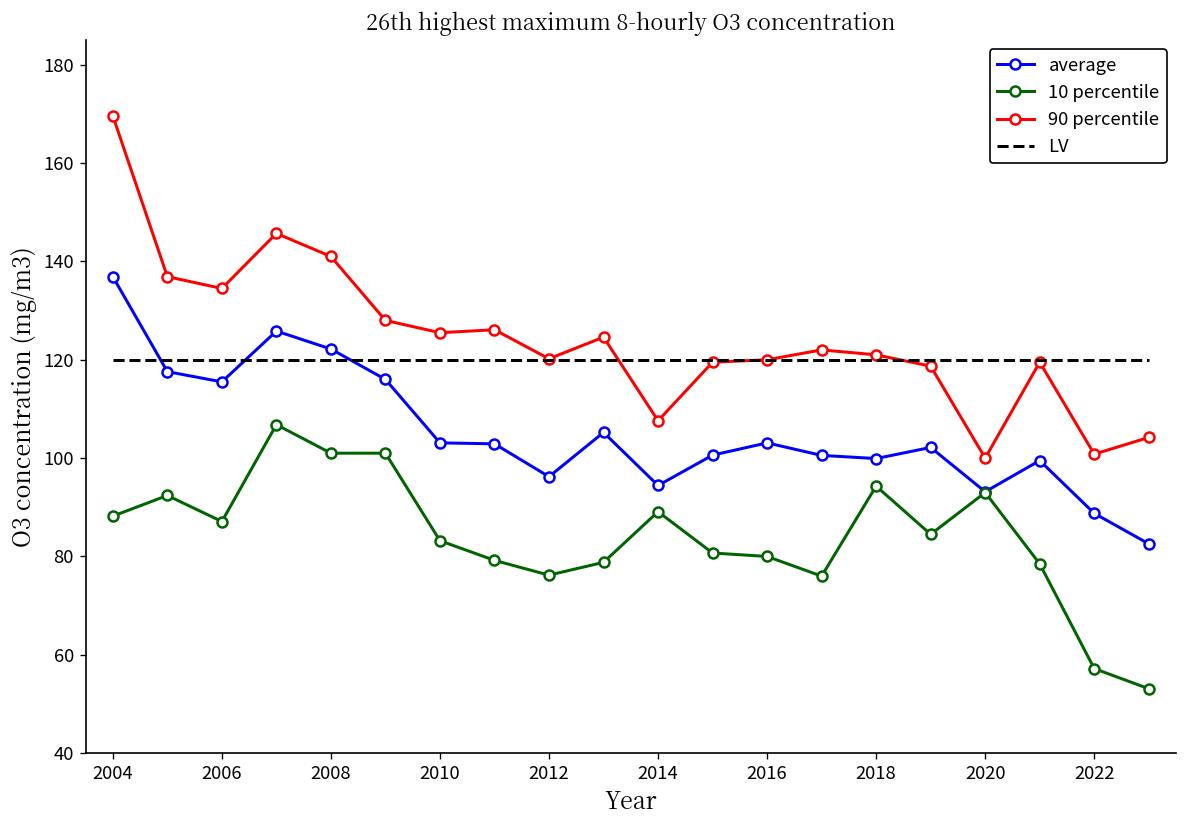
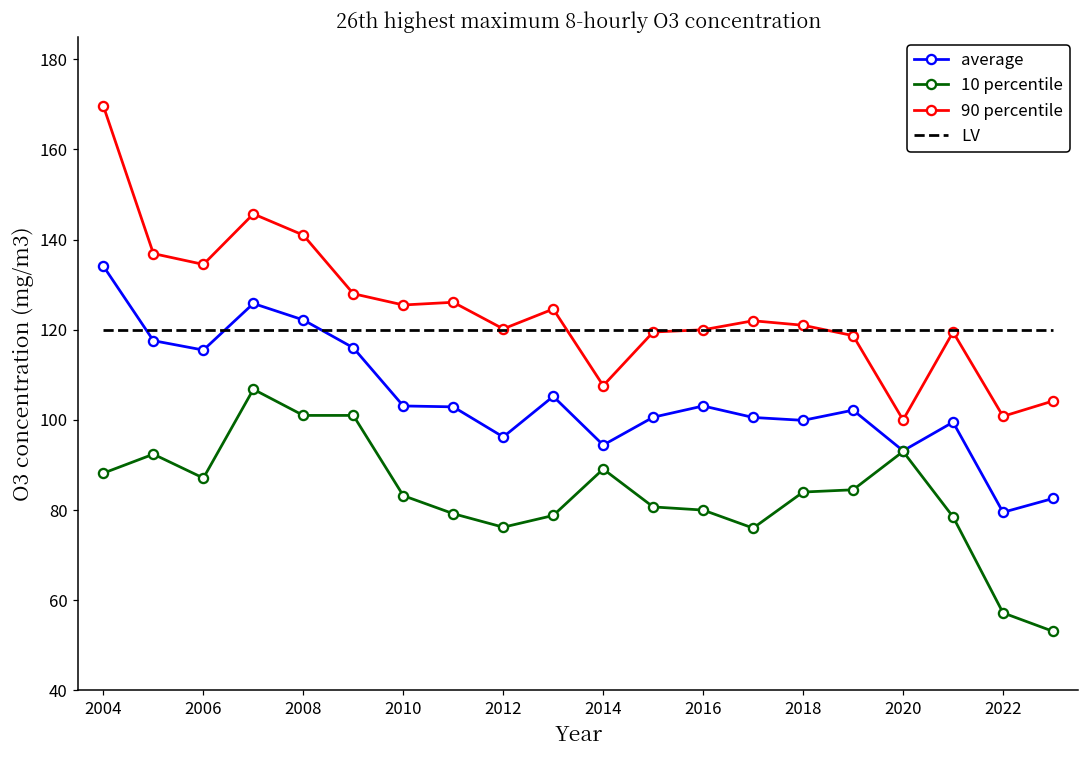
average, 2004: 137 -> 134
10 percentile, 2018: 94 -> 84
average, 2022: 89 -> 80
